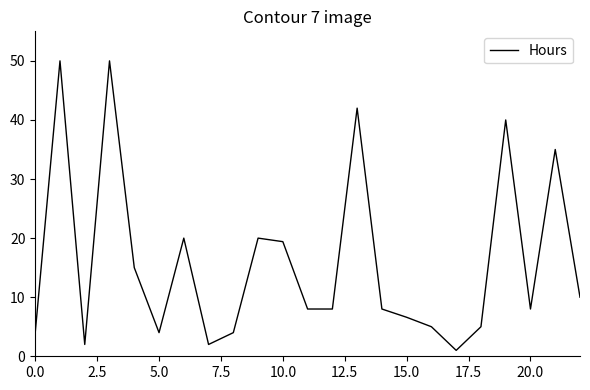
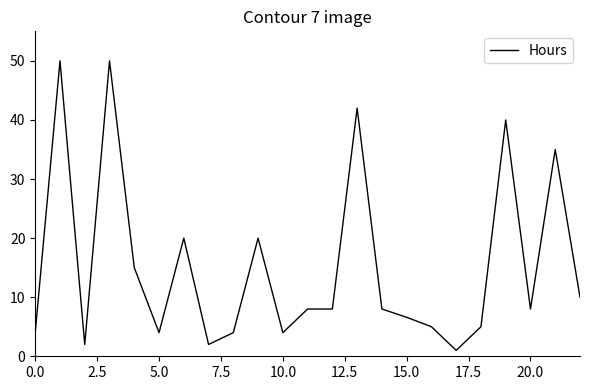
10.0: 19 -> 4
